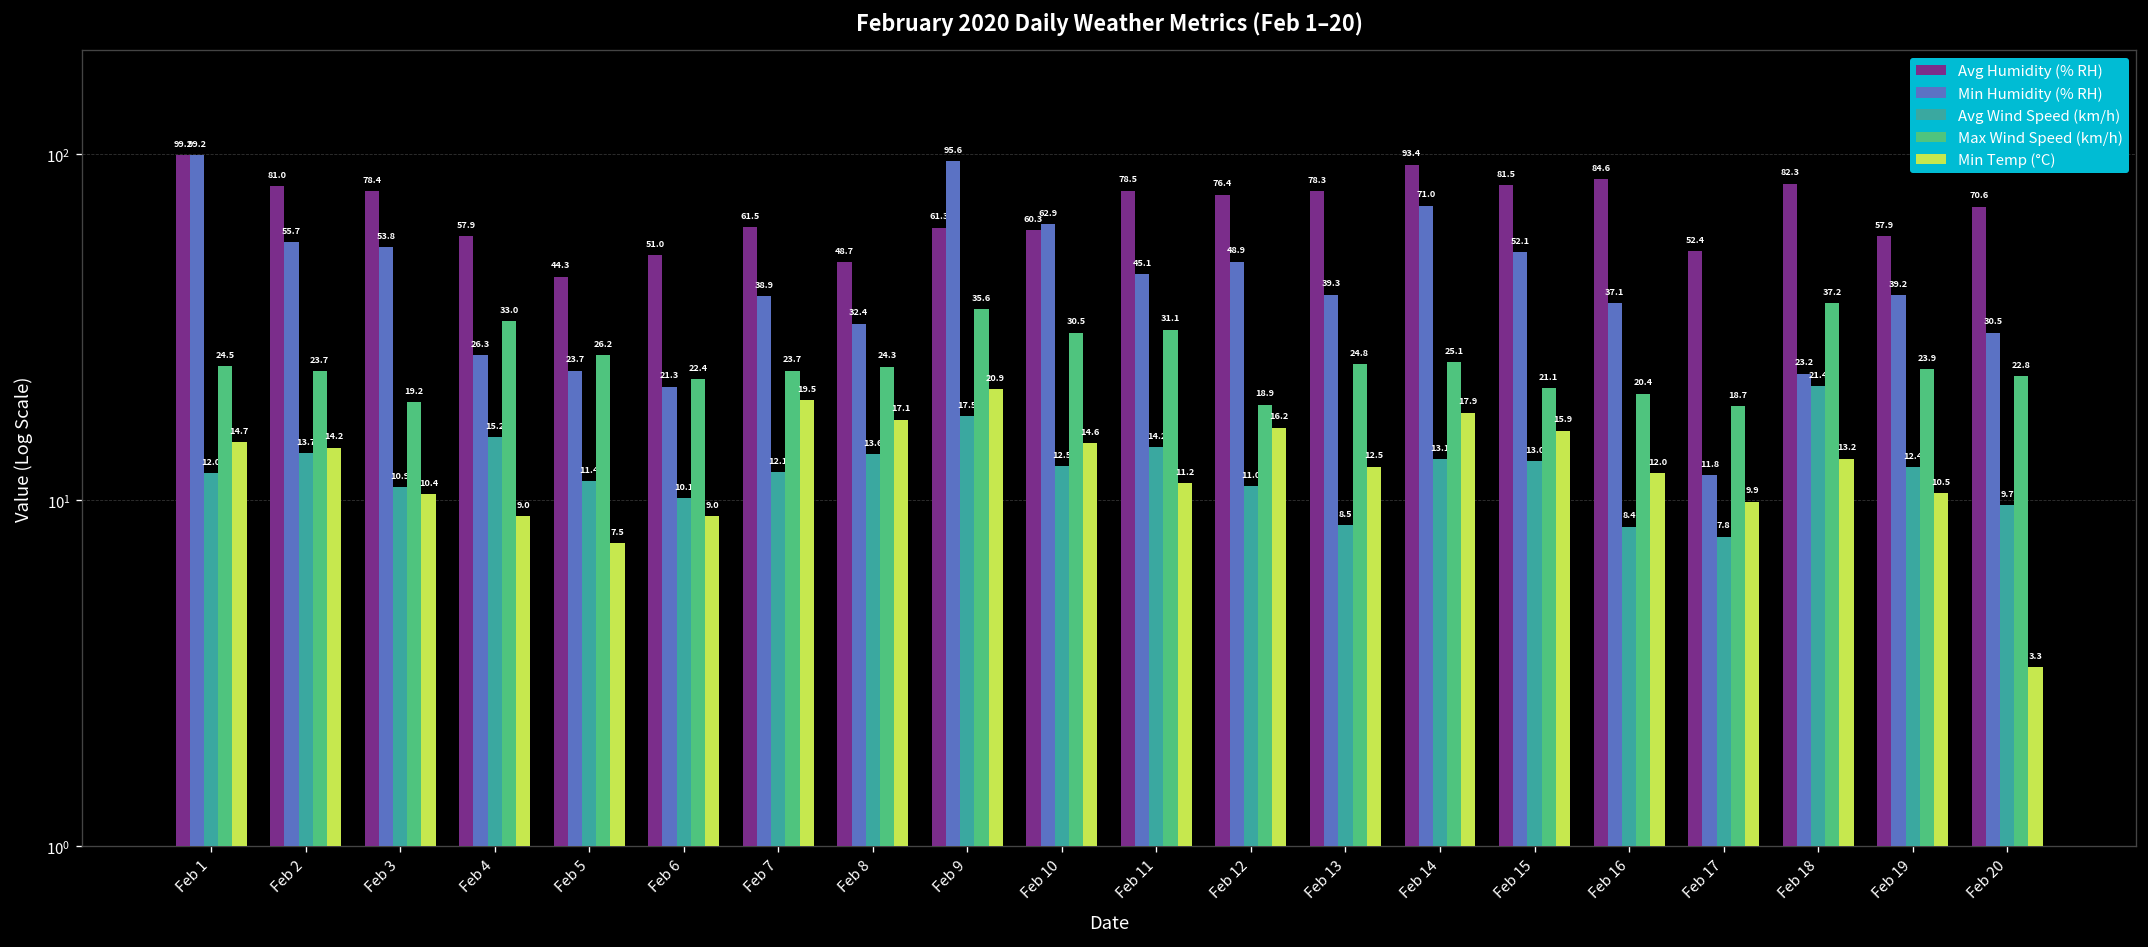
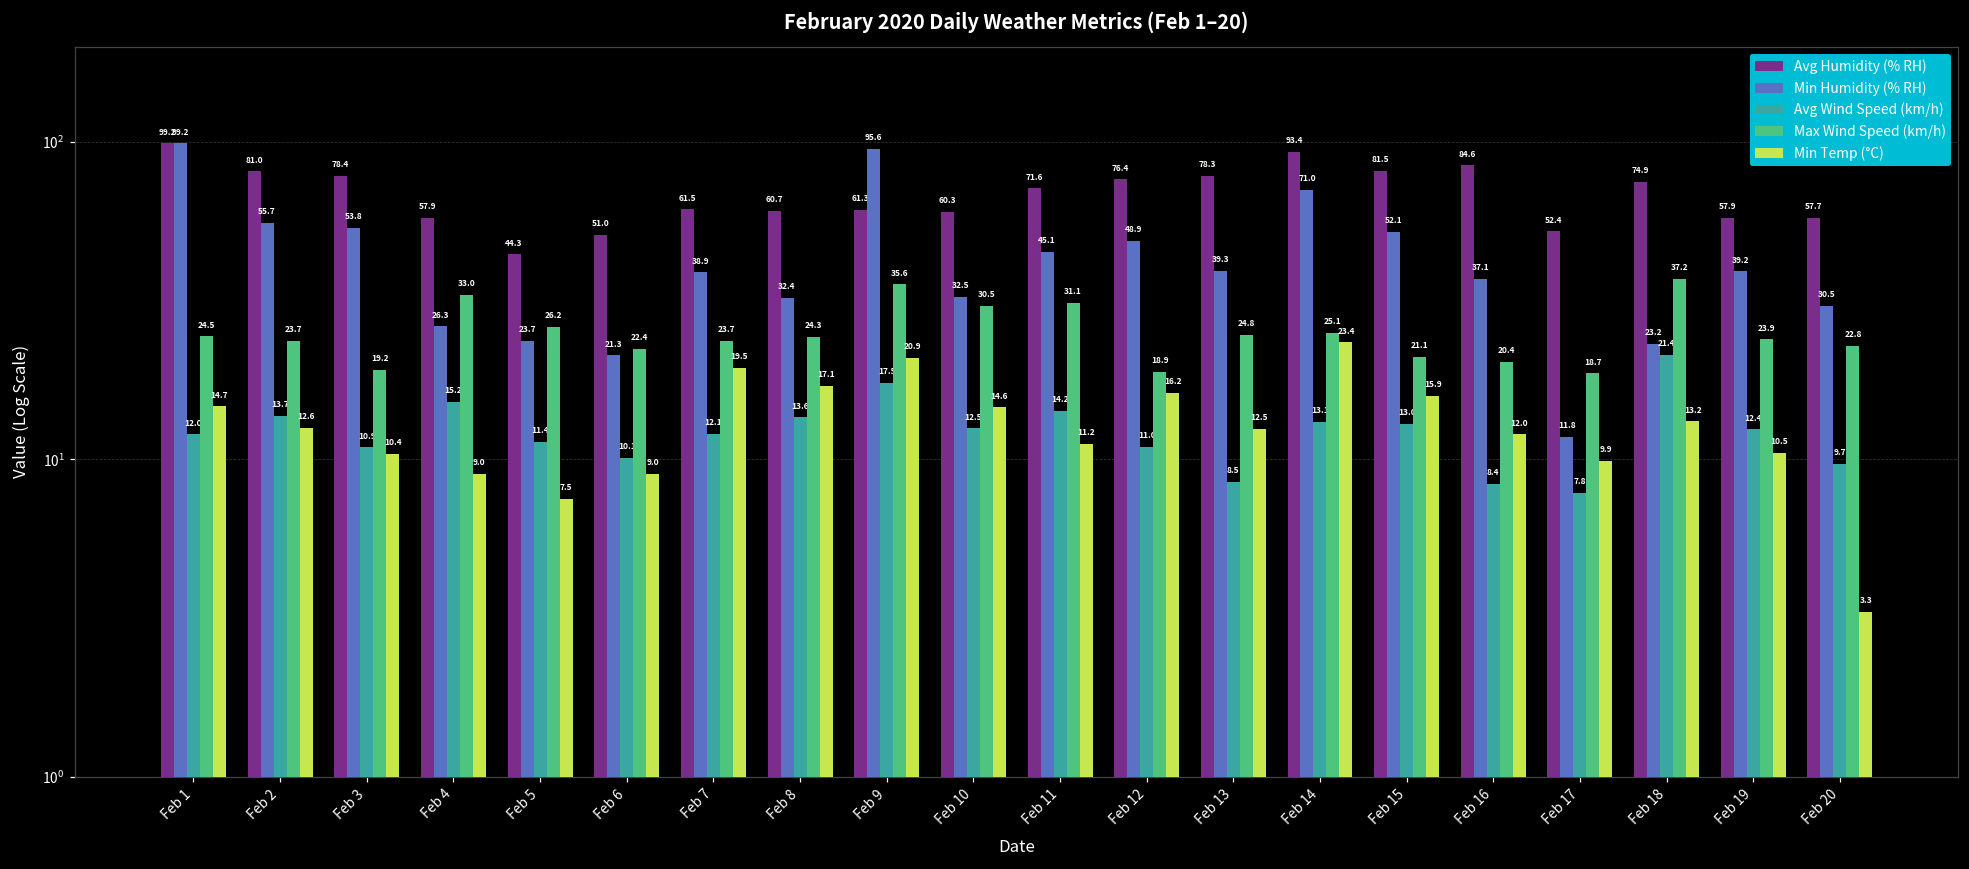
Min Temp (°C), Feb 2: 14.2 -> 12.6
Avg Humidity (% RH), Feb 8: 48.7 -> 60.7
Min Humidity (% RH), Feb 10: 62.9 -> 32.5
Avg Humidity (% RH), Feb 11: 78.5 -> 71.6
Min Temp (°C), Feb 14: 17.9 -> 23.4
Avg Humidity (% RH), Feb 18: 82.3 -> 74.9
Avg Humidity (% RH), Feb 20: 70.6 -> 57.7
